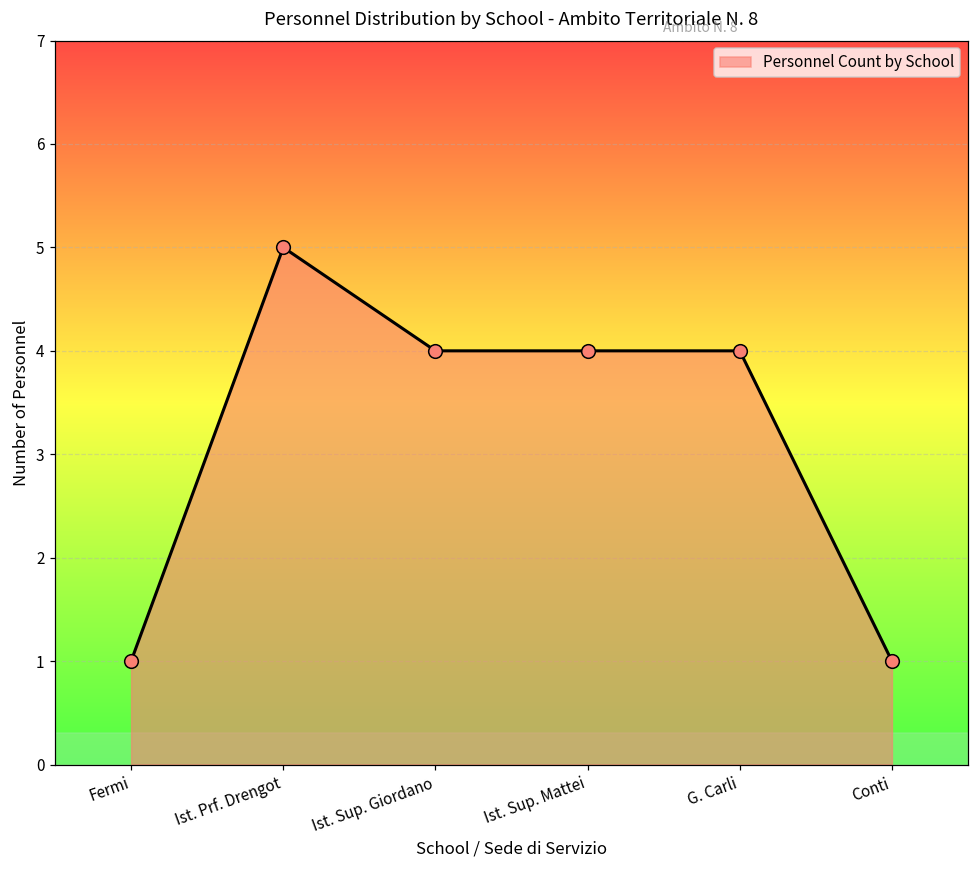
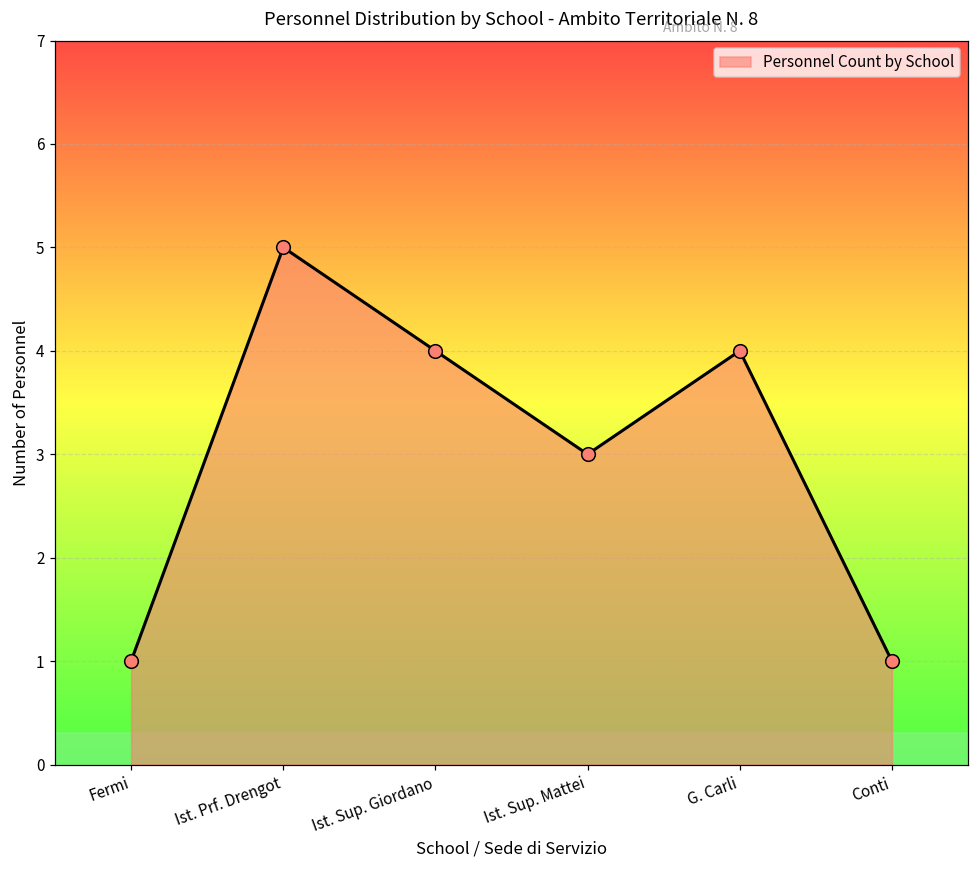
Ist. Sup. Mattei: 4 -> 3
